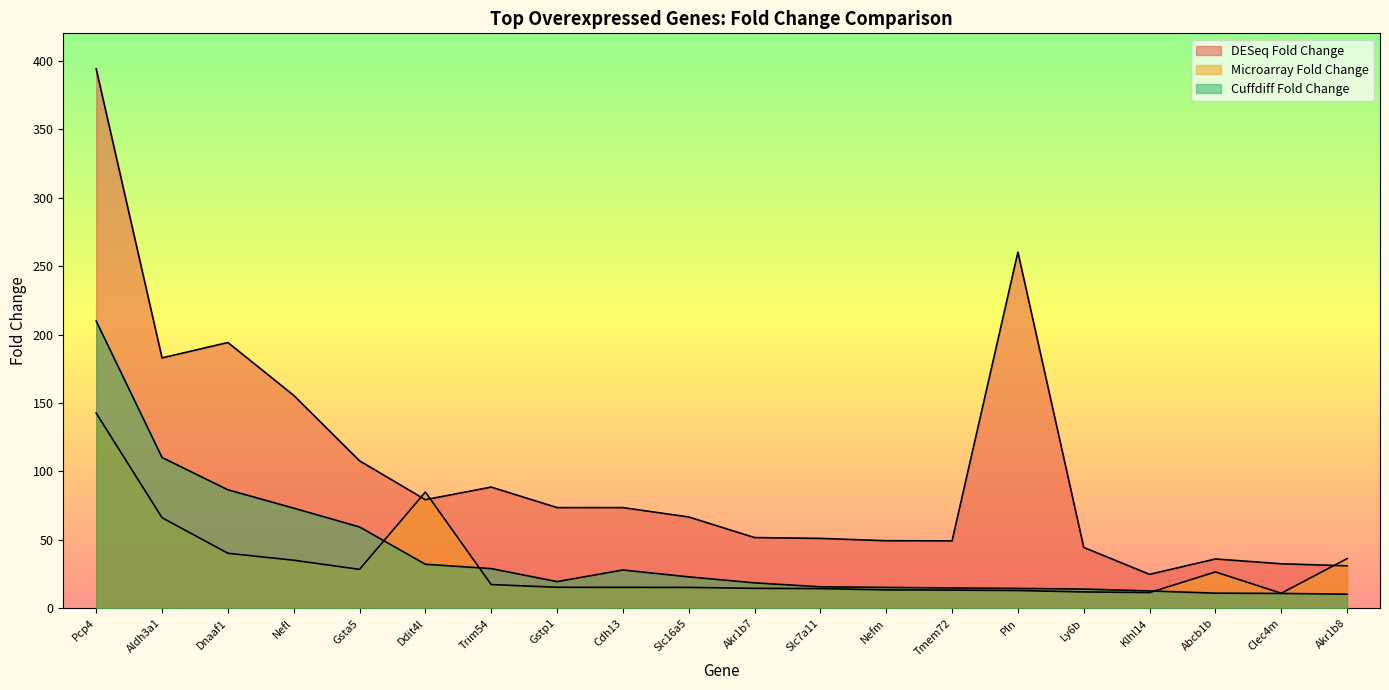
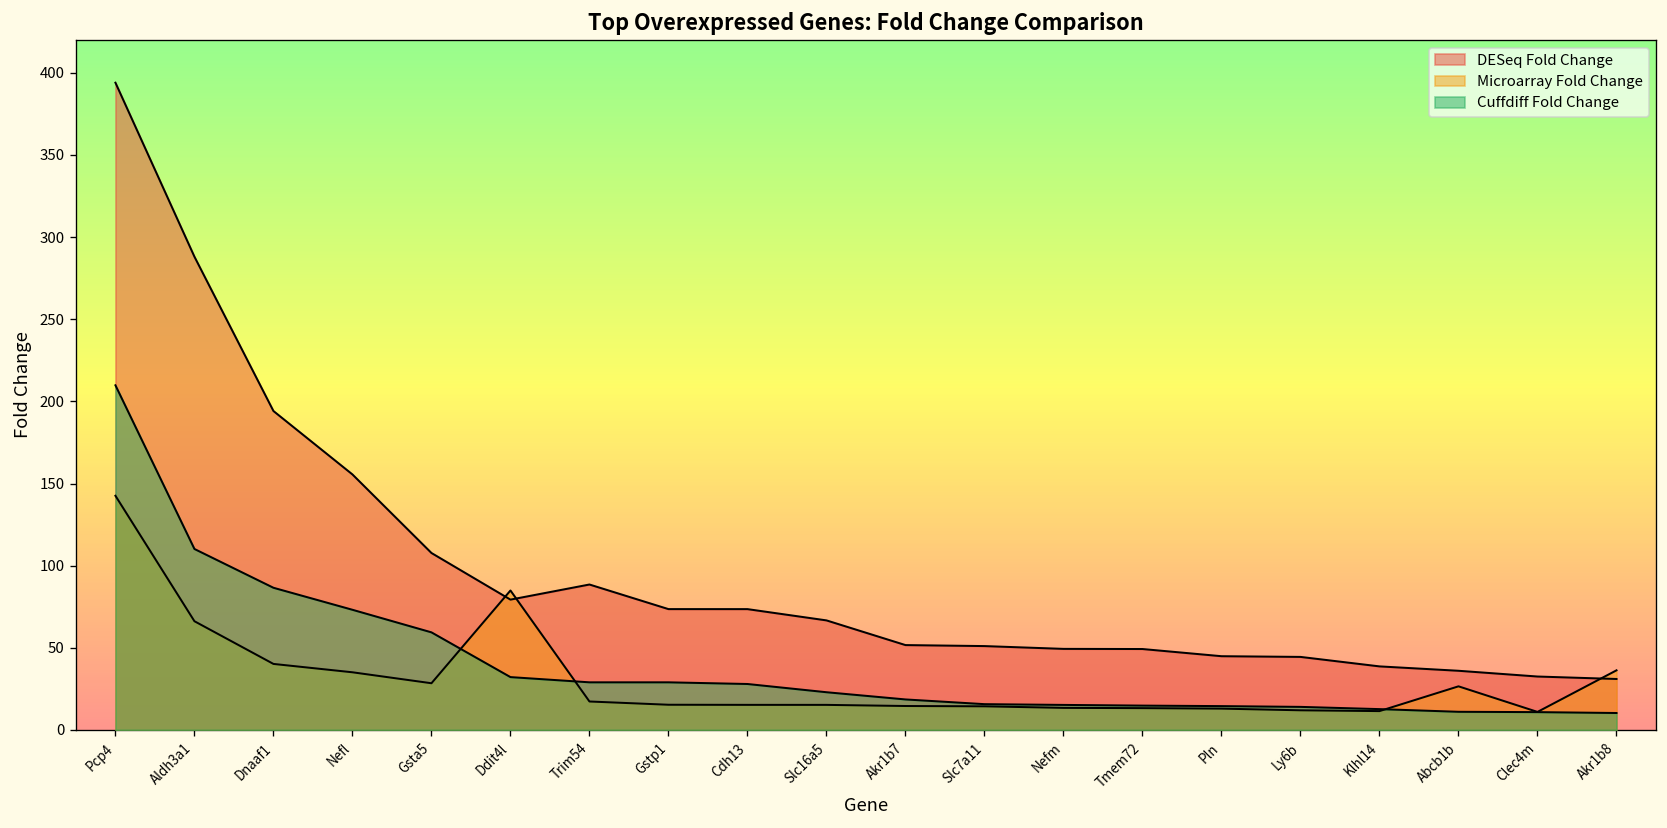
DESeq Fold Change, Aldh3a1: 183 -> 288
Cuffdiff Fold Change, Gstp1: 20 -> 29
DESeq Fold Change, Pln: 260 -> 45
DESeq Fold Change, Klhl14: 25 -> 39
